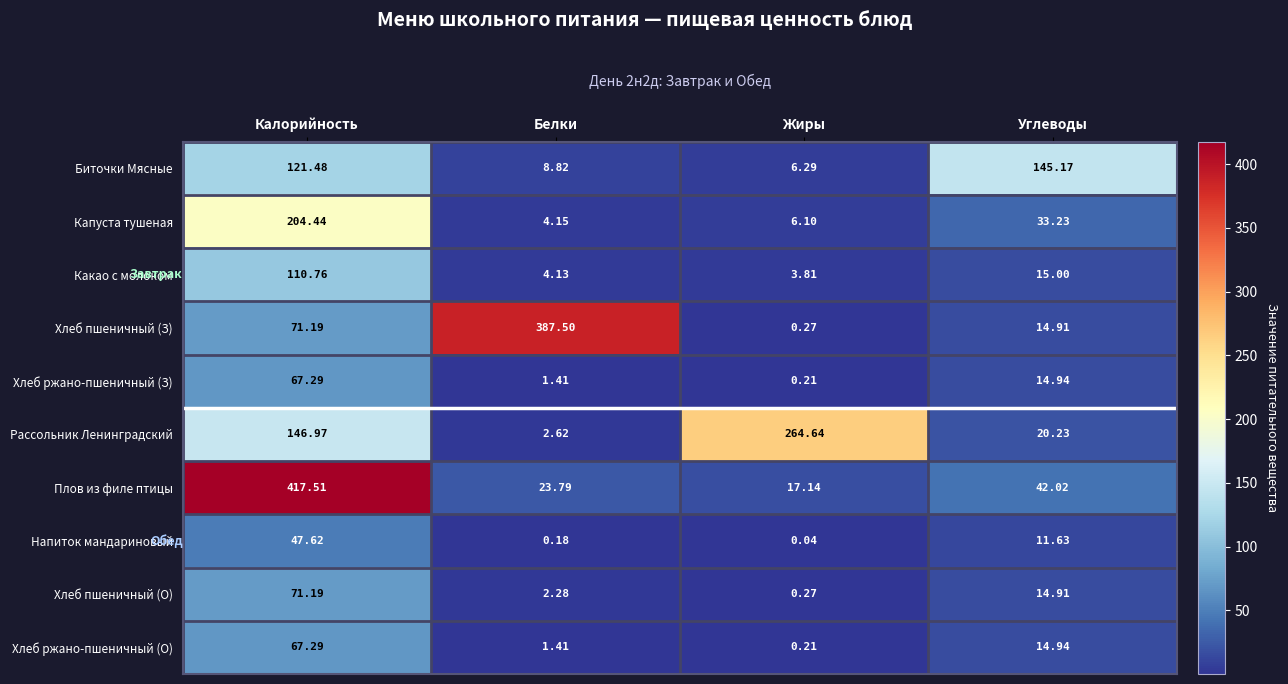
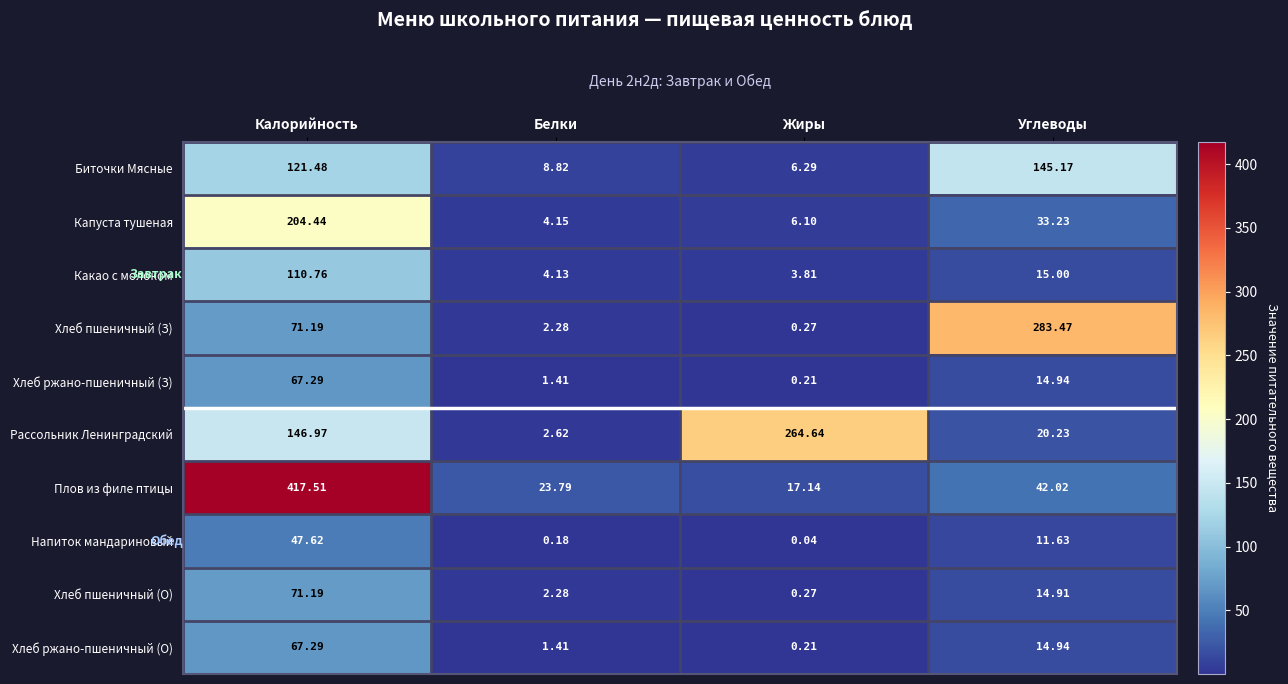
Хлеб пшеничный (З), Белки: 387.50 -> 2.28
Хлеб пшеничный (З), Углеводы: 14.91 -> 283.47
